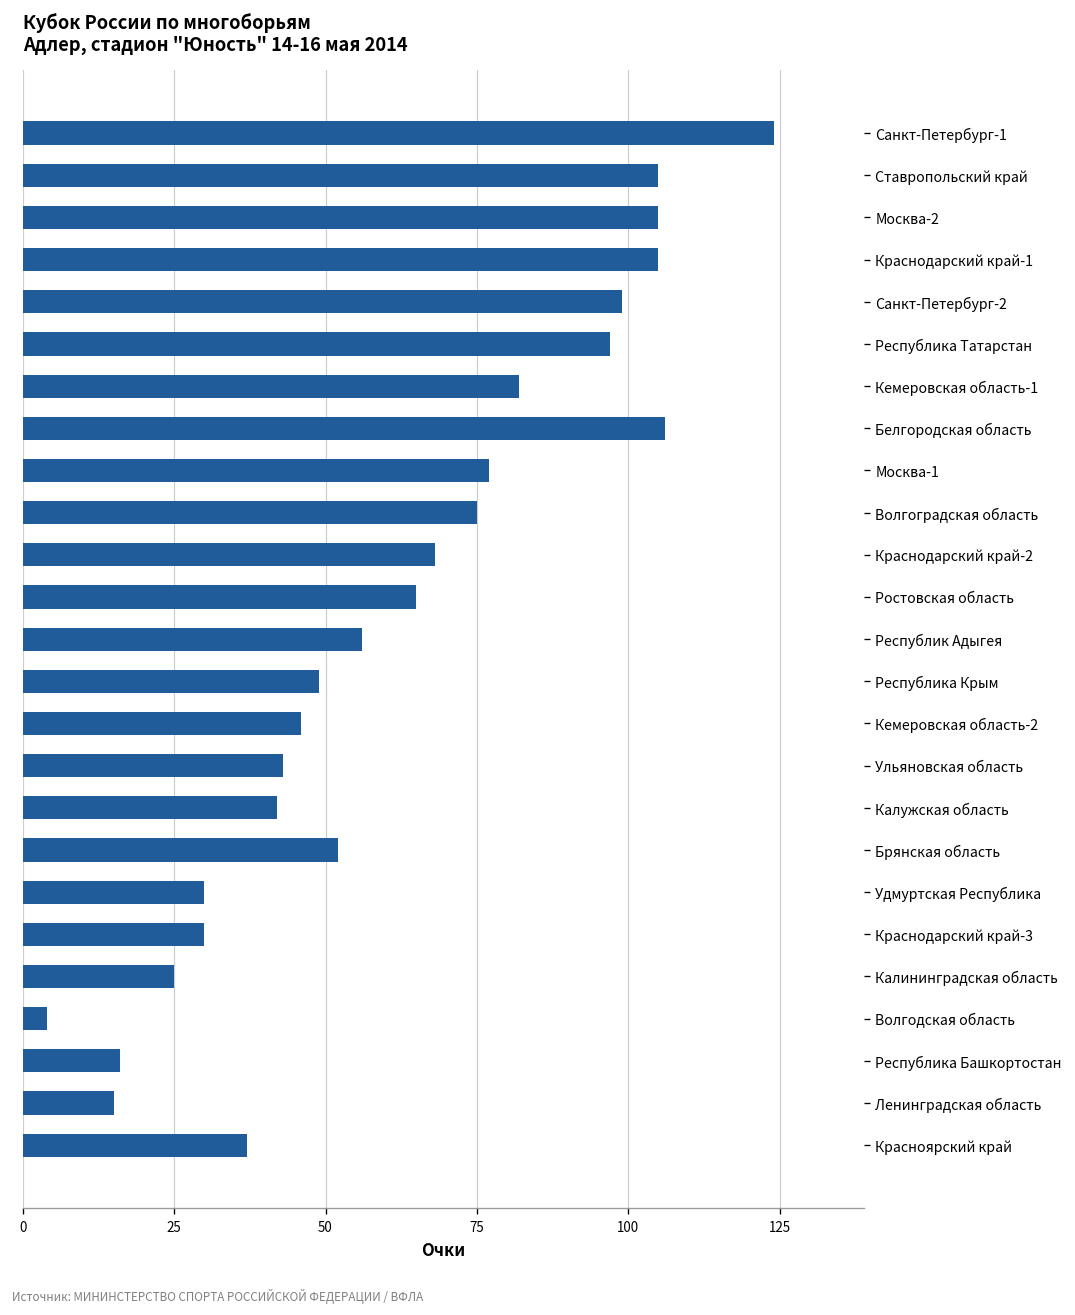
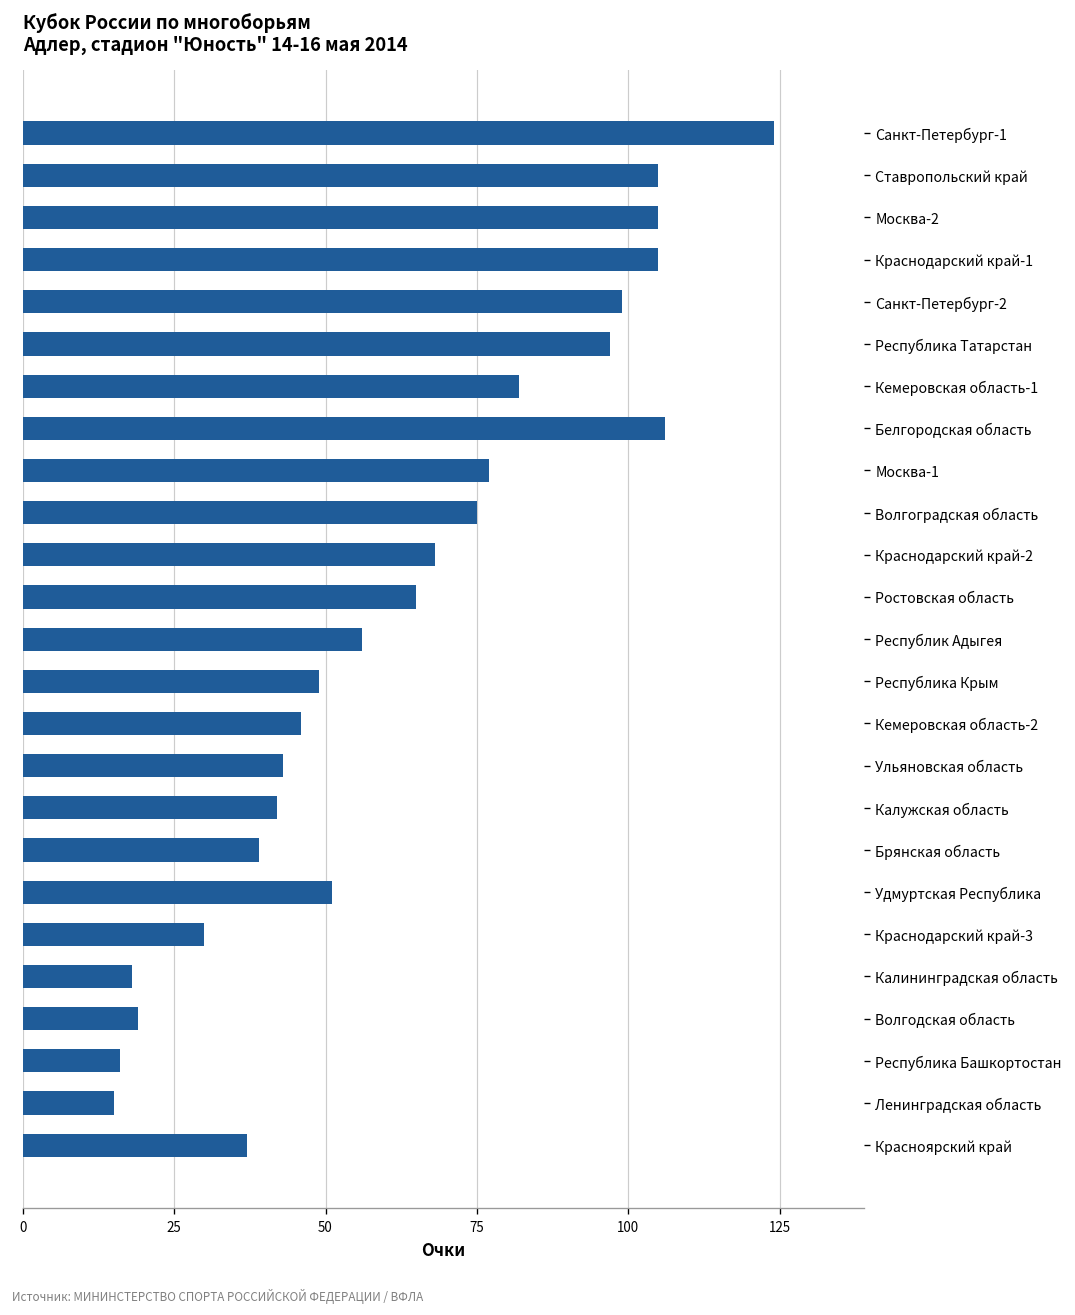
Брянская область: 52 -> 39
Удмуртская Республика: 30 -> 51
Калининградская область: 25 -> 18
Волгодская область: 4 -> 19
